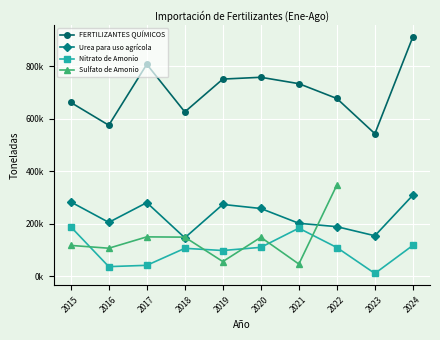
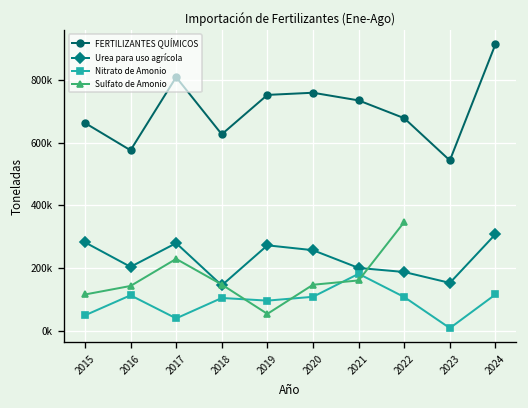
Nitrato de Amonio, 2015: 190000 -> 50000
Nitrato de Amonio, 2016: 40000 -> 110000
Sulfato de Amonio, 2016: 110000 -> 140000
Sulfato de Amonio, 2017: 150000 -> 230000
Sulfato de Amonio, 2021: 50000 -> 160000
